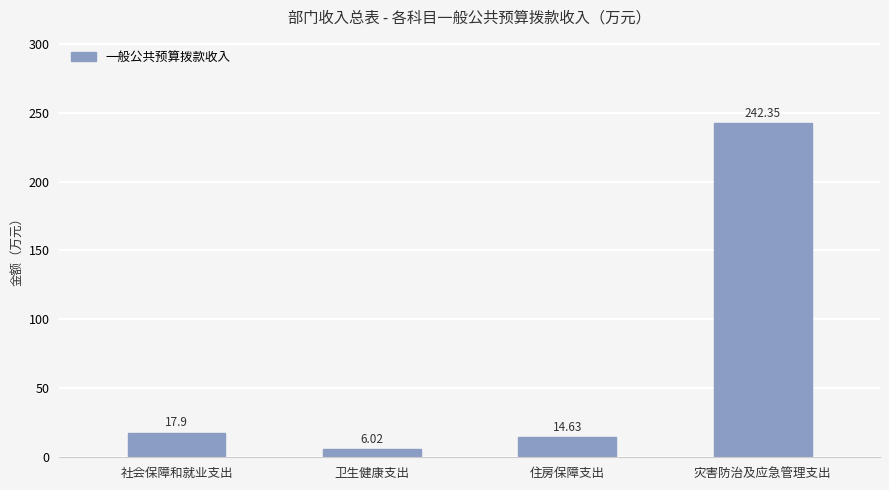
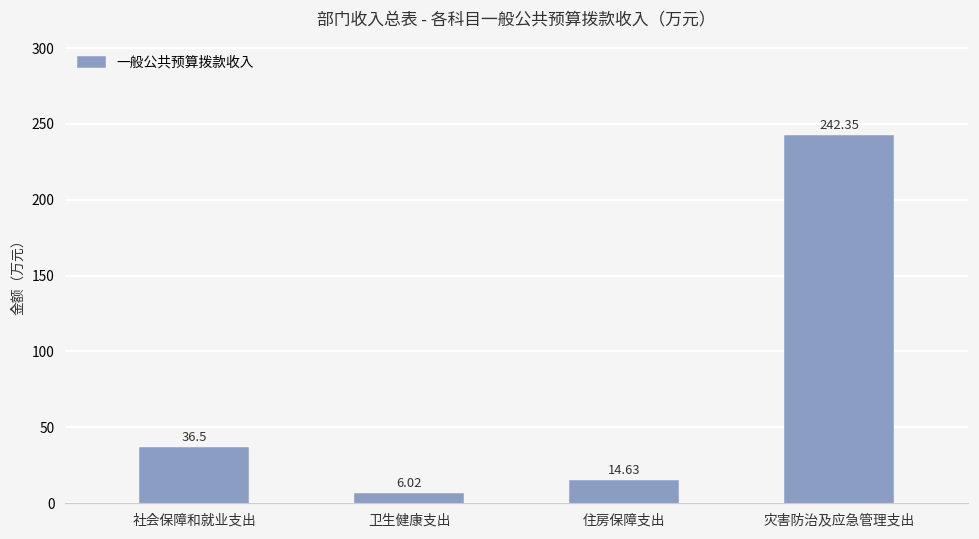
社会保障和就业支出: 17.9 -> 36.5
